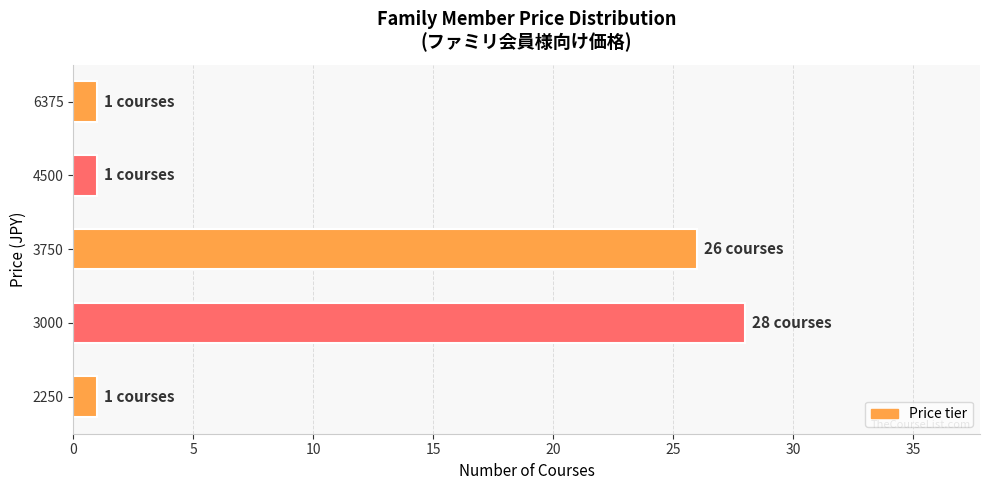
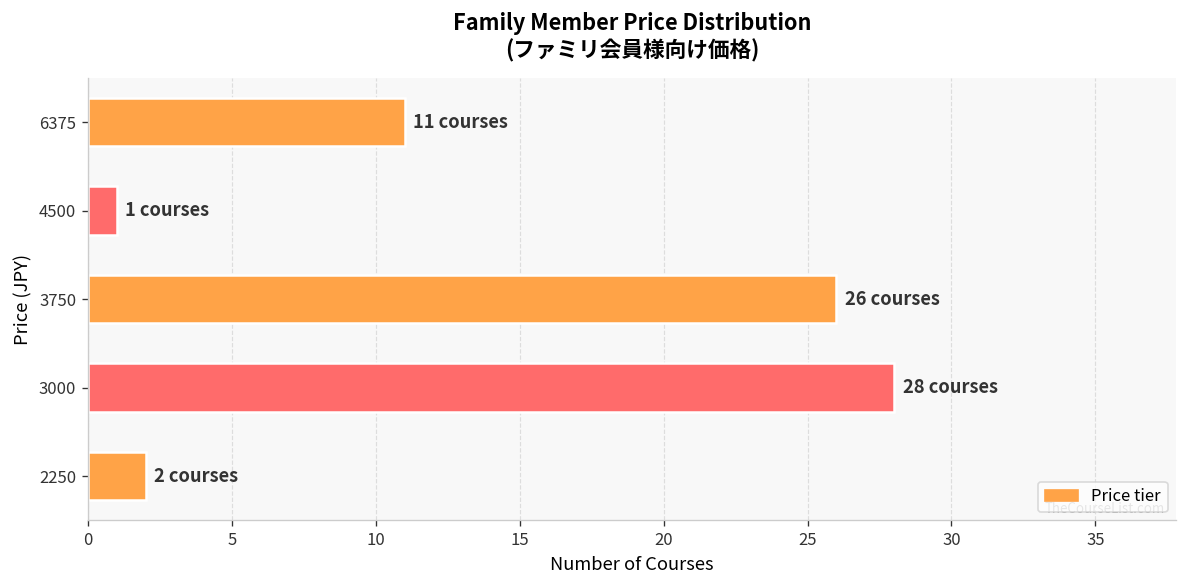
6375: 1 -> 11
2250: 1 -> 2
